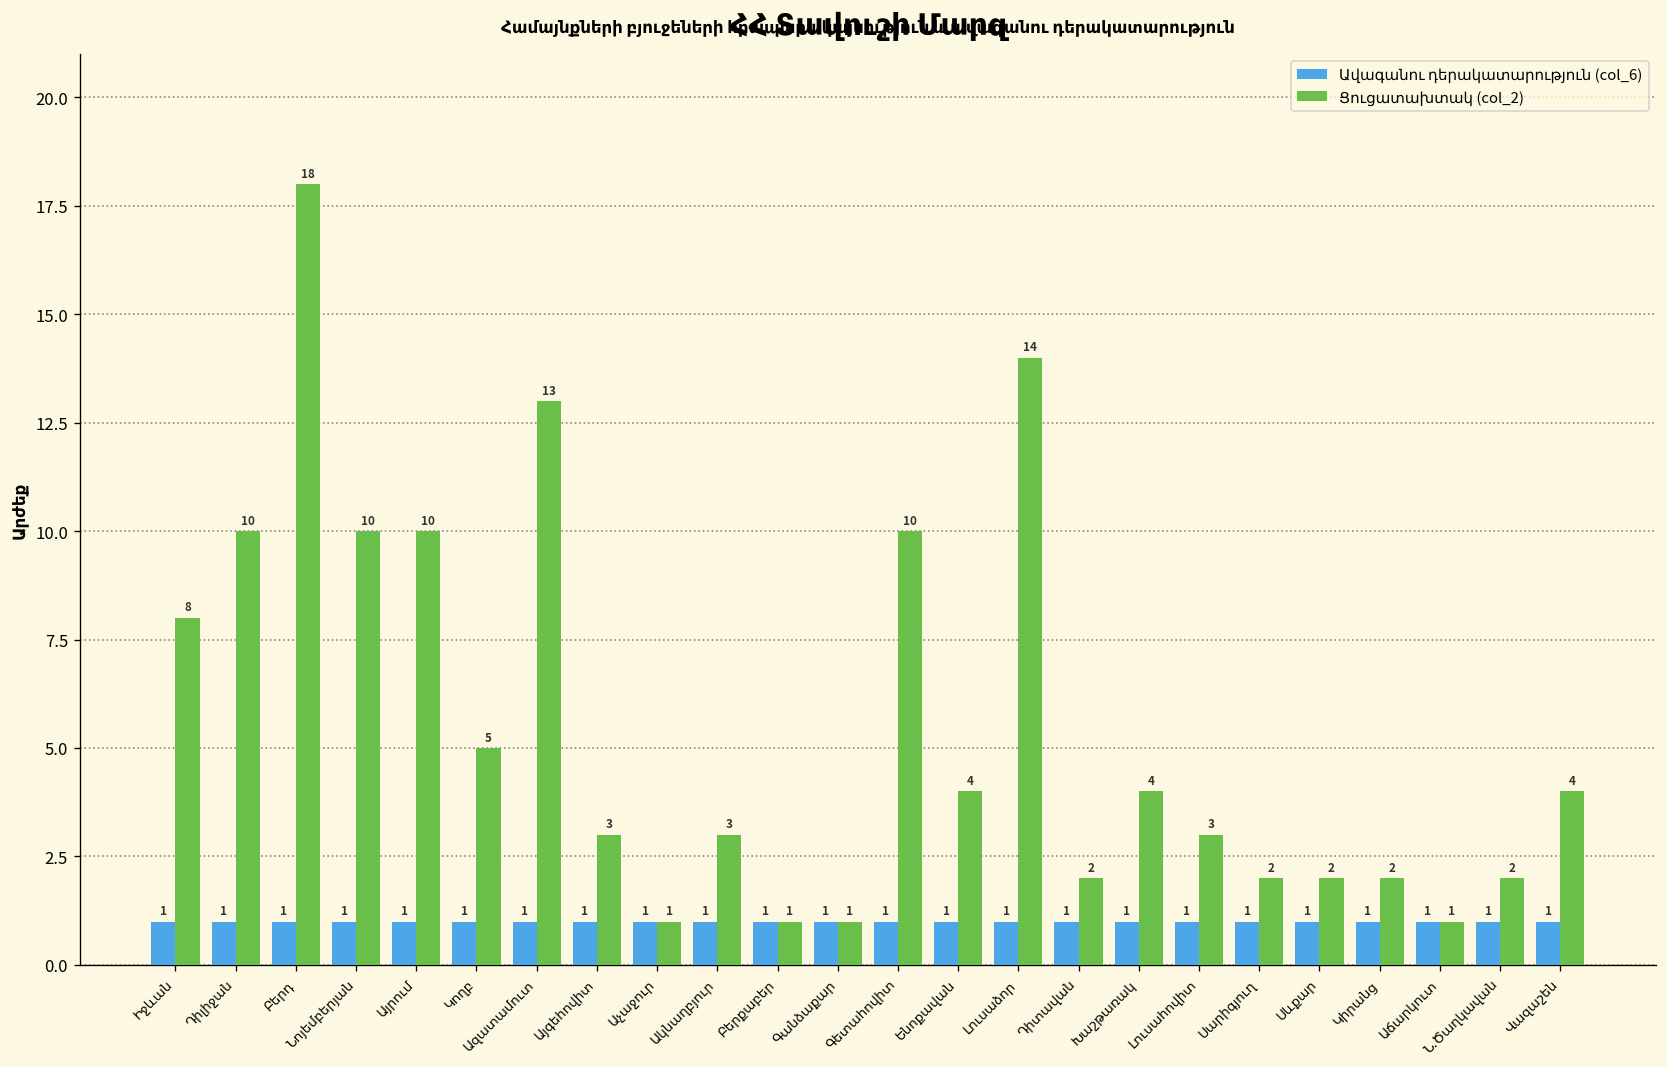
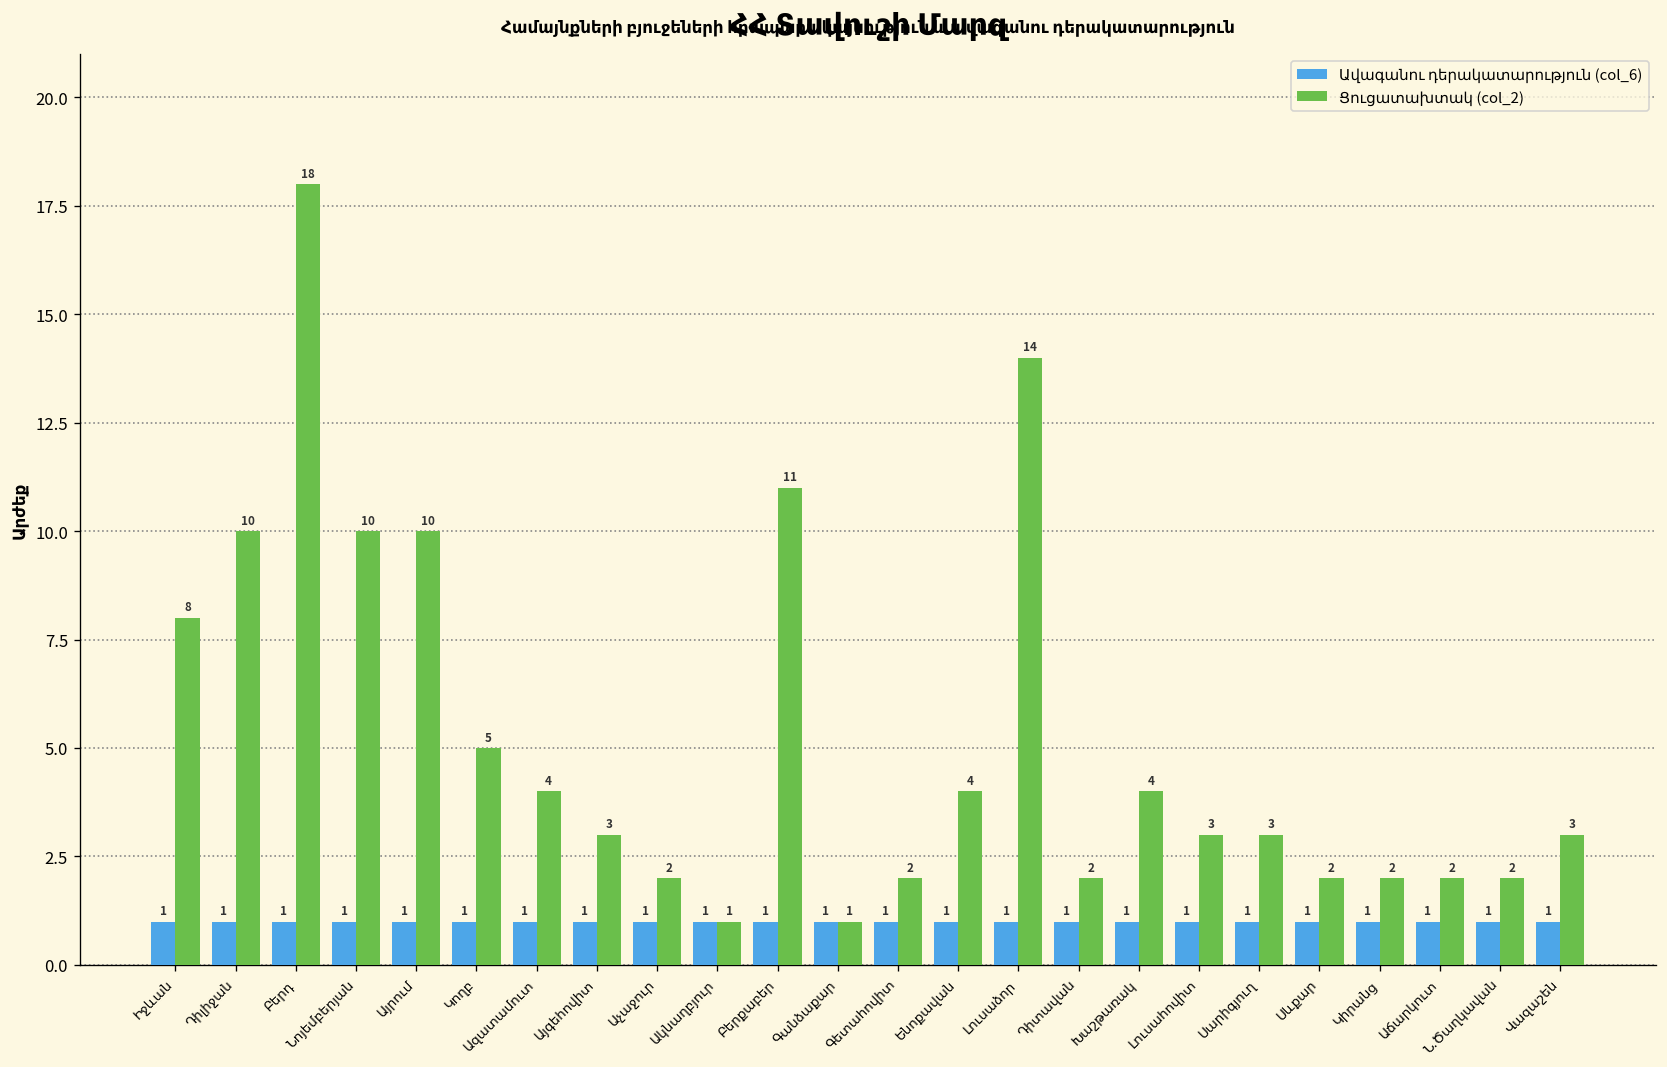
Ցուցատախտակ (col_2), Ազատամուտ: 13 -> 4
Ցուցատախտակ (col_2), Աչաջուր: 1 -> 2
Ցուցատախտակ (col_2), Ակնաղբյուր: 3 -> 1
Ցուցատախտակ (col_2), Բերքաբեր: 1 -> 11
Ցուցատախտակ (col_2), Գետահովիտ: 10 -> 2
Ցուցատախտակ (col_2), Սարիգյուղ: 2 -> 3
Ցուցատախտակ (col_2), Աճարկուտ: 1 -> 2
Ցուցատախտակ (col_2), Վազաշեն: 4 -> 3
